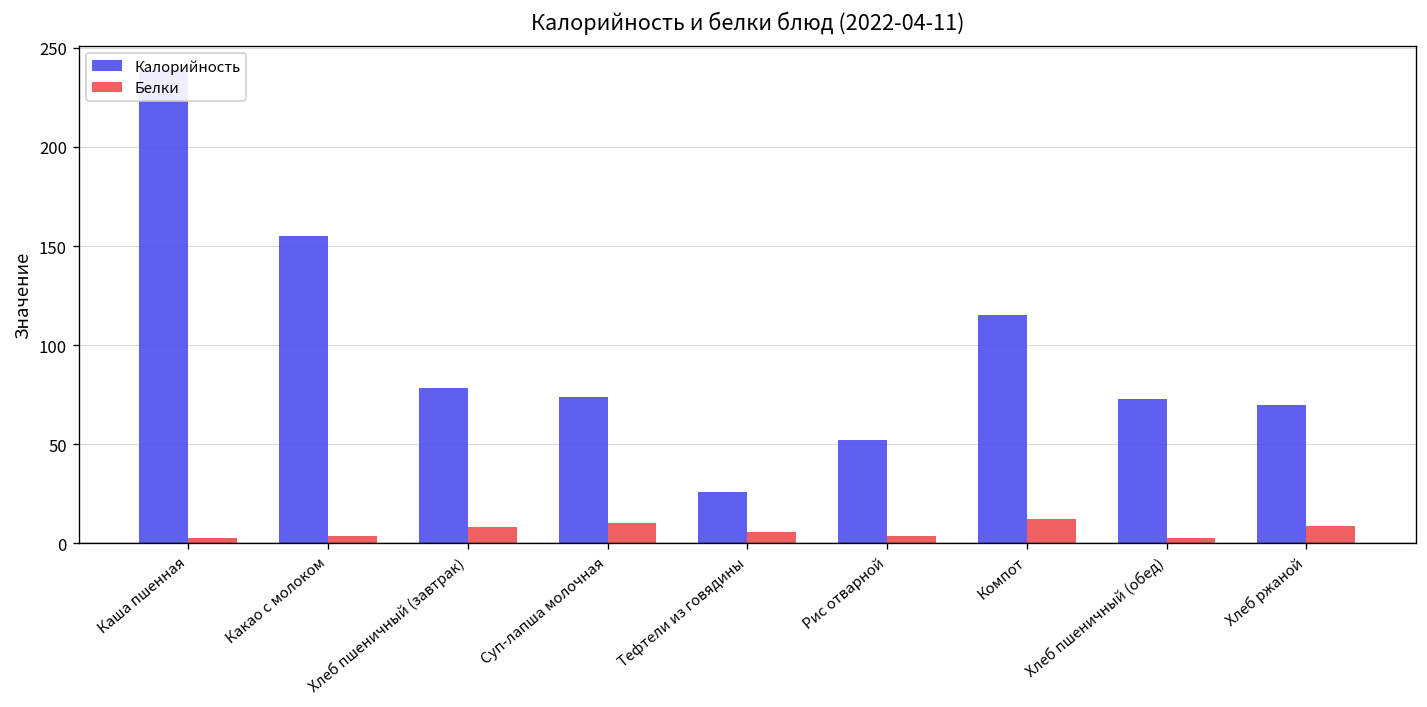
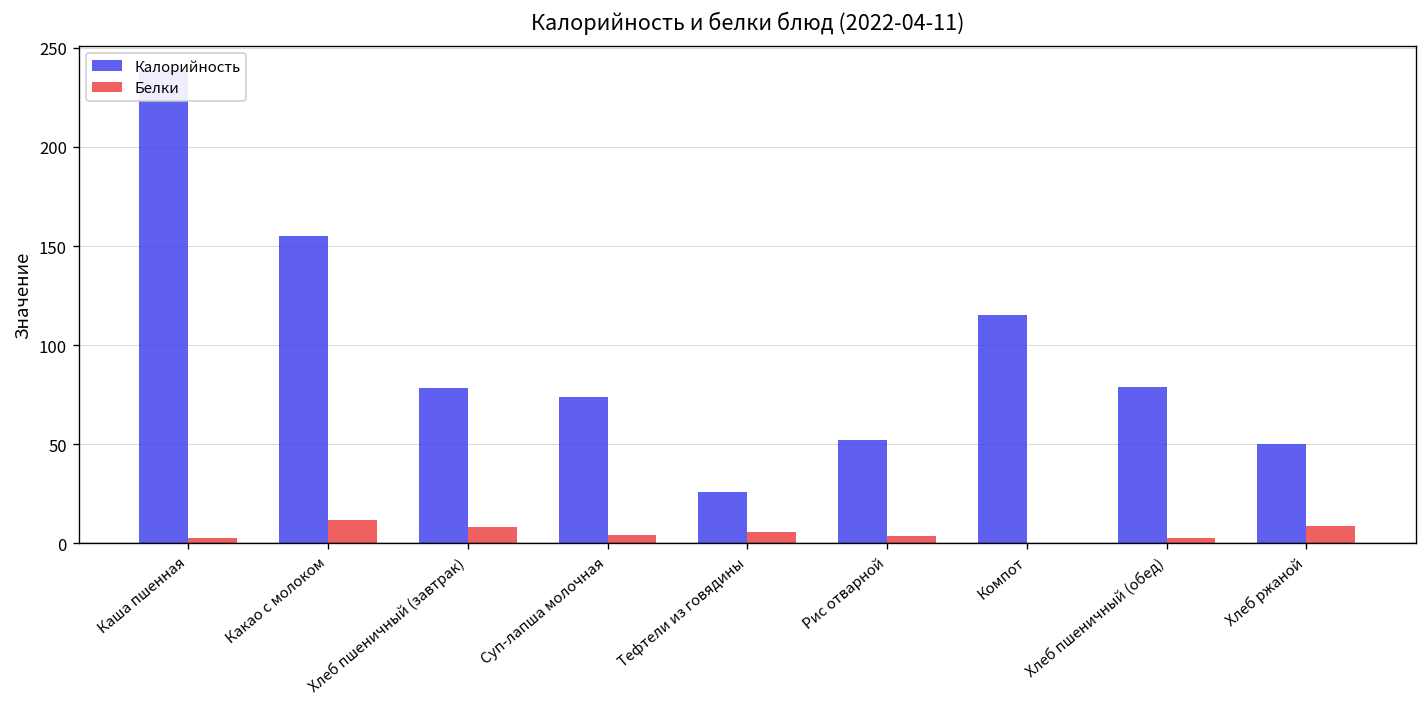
Белки, Какао с молоком: 4 -> 12
Белки, Суп-лапша молочная: 10 -> 4
Белки, Компот: 12 -> 0
Калорийность, Хлеб пшеничный (обед): 73 -> 79
Калорийность, Хлеб ржаной: 70 -> 50
